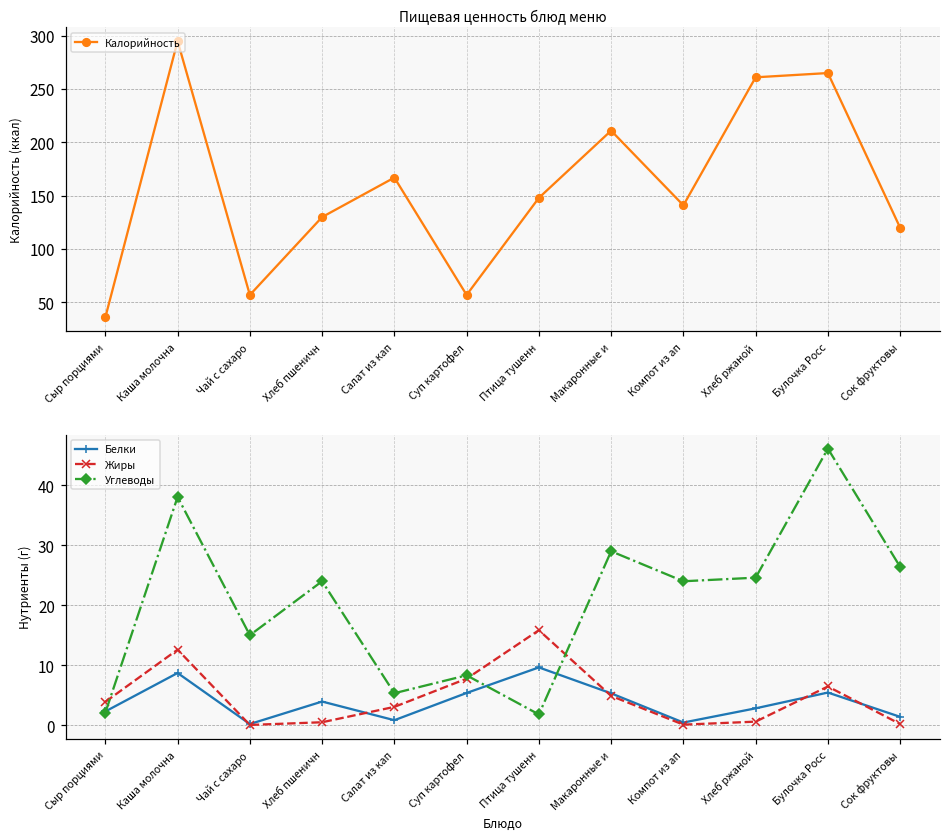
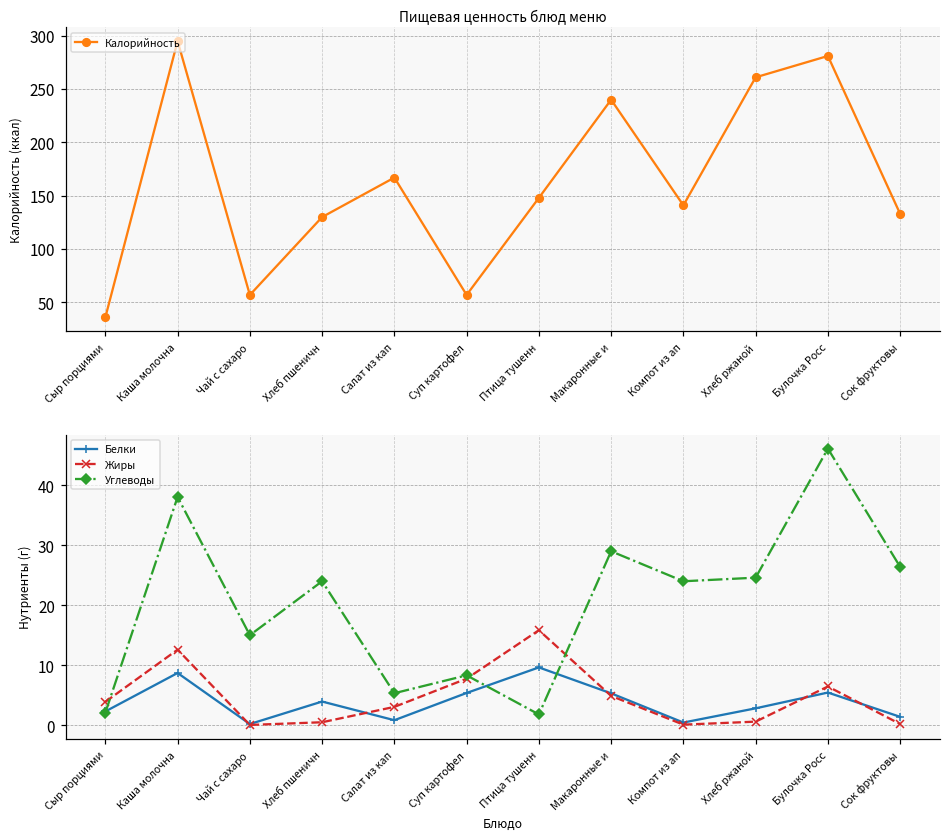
Пищевая ценность блюд меню, Макаронные и: 210 -> 240
Пищевая ценность блюд меню, Булочка Росс: 270 -> 280
Пищевая ценность блюд меню, Сок фруктовы: 120 -> 130
